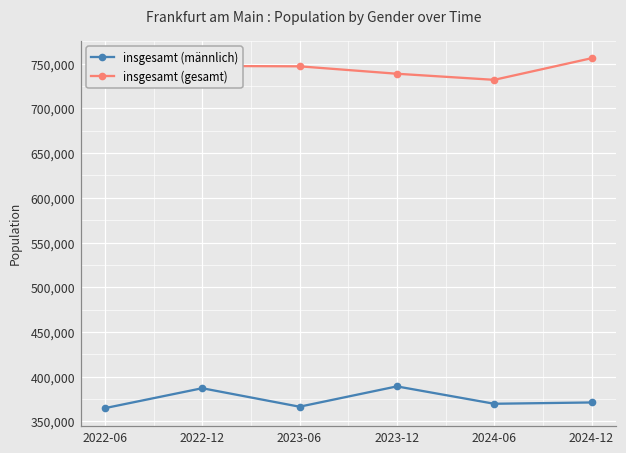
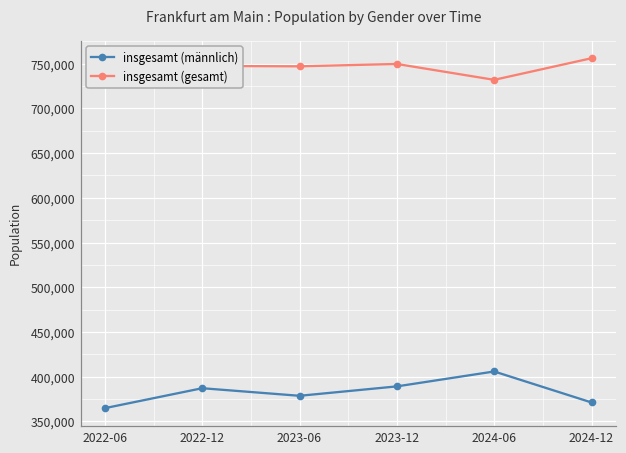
insgesamt (männlich), 2023-06: 370,000 -> 380,000
insgesamt (gesamt), 2023-12: 740,000 -> 750,000
insgesamt (männlich), 2024-06: 370,000 -> 410,000
